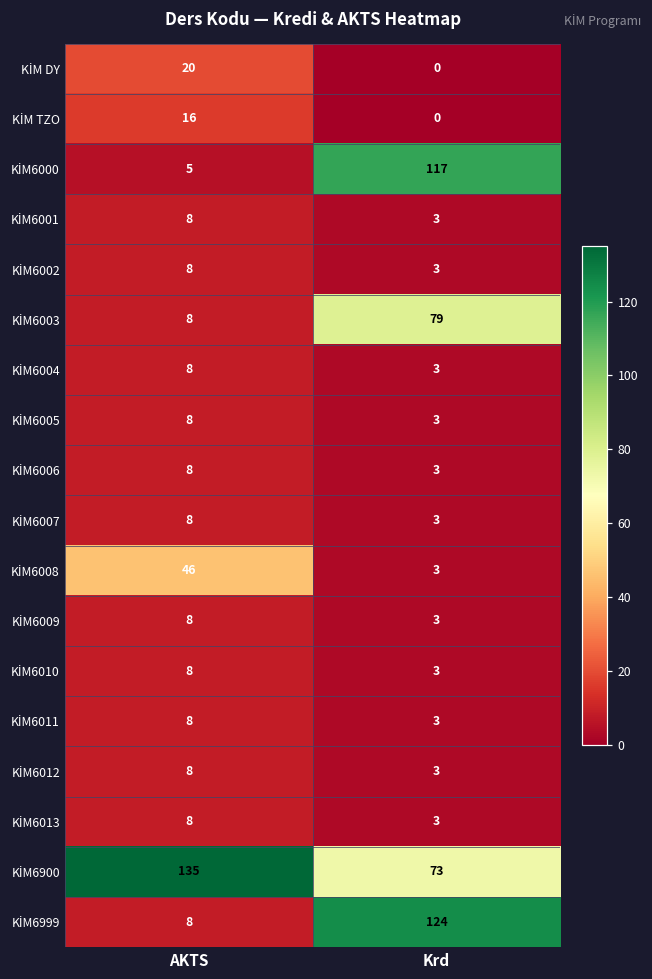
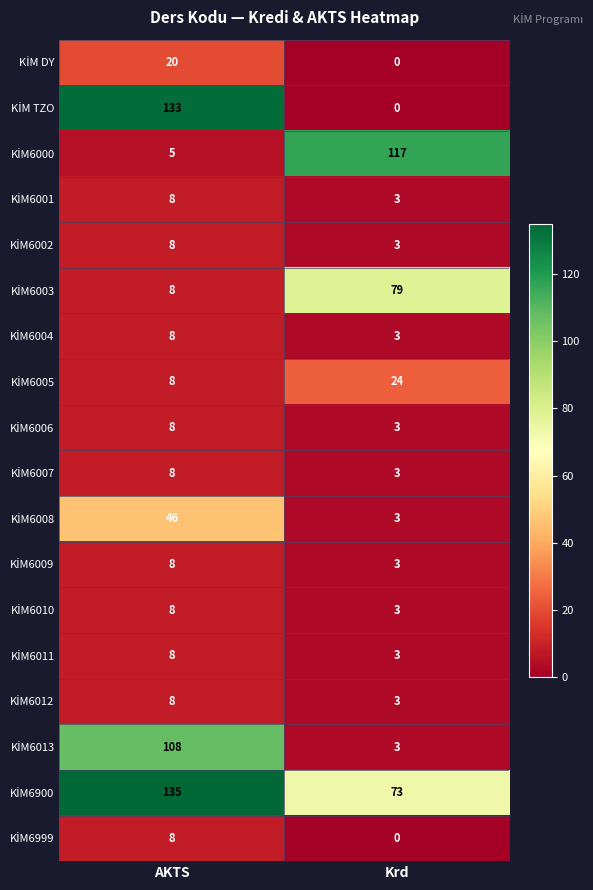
KİM TZO, AKTS: 16 -> 133
KİM6005, Krd: 3 -> 24
KİM6013, AKTS: 8 -> 108
KİM6999, Krd: 124 -> 0
